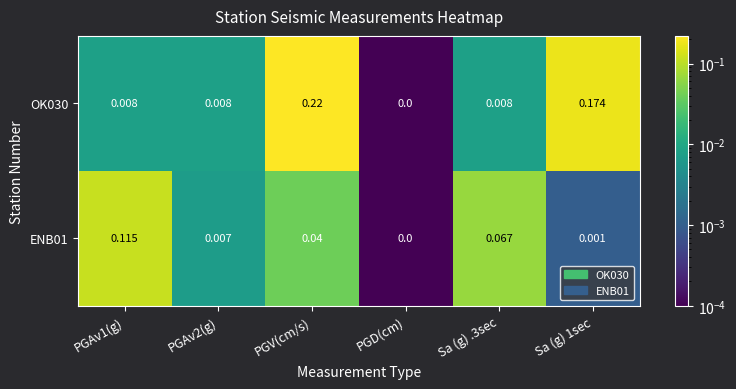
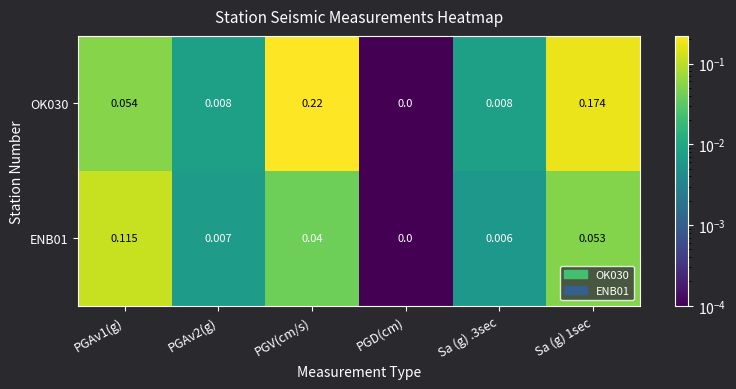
OK030, PGAv1(g): 0.008 -> 0.054
ENB01, Sa (g) .3sec: 0.067 -> 0.006
ENB01, Sa (g) 1sec: 0.001 -> 0.053
